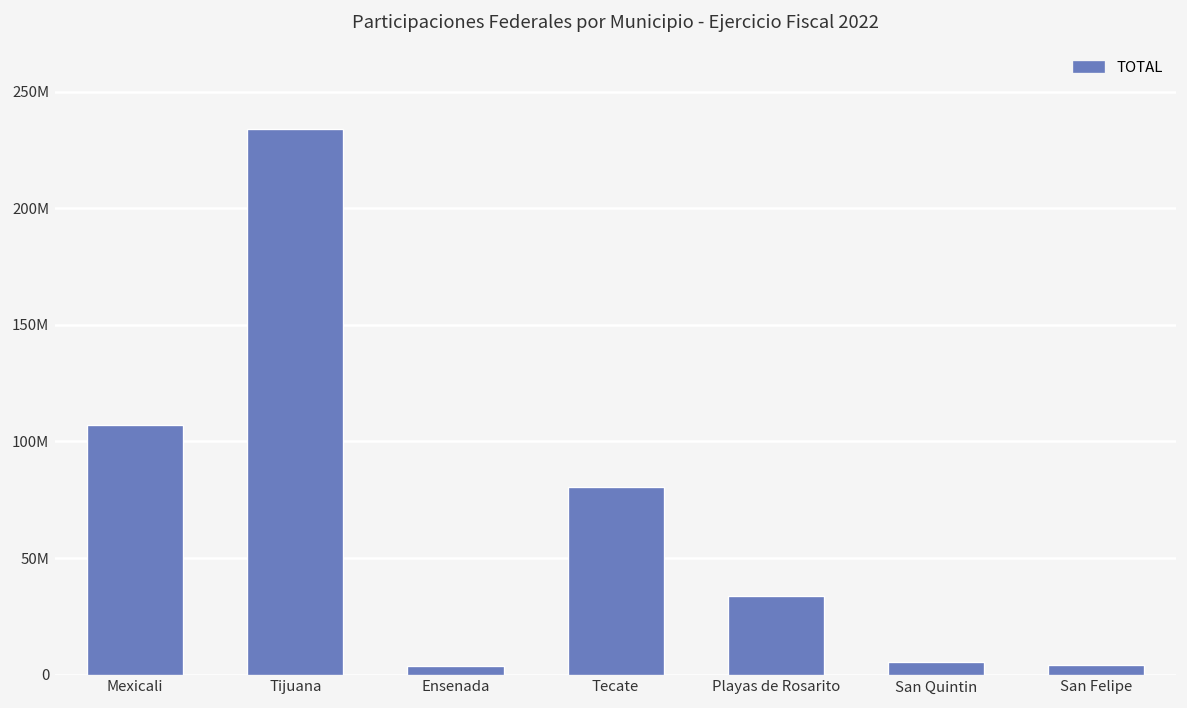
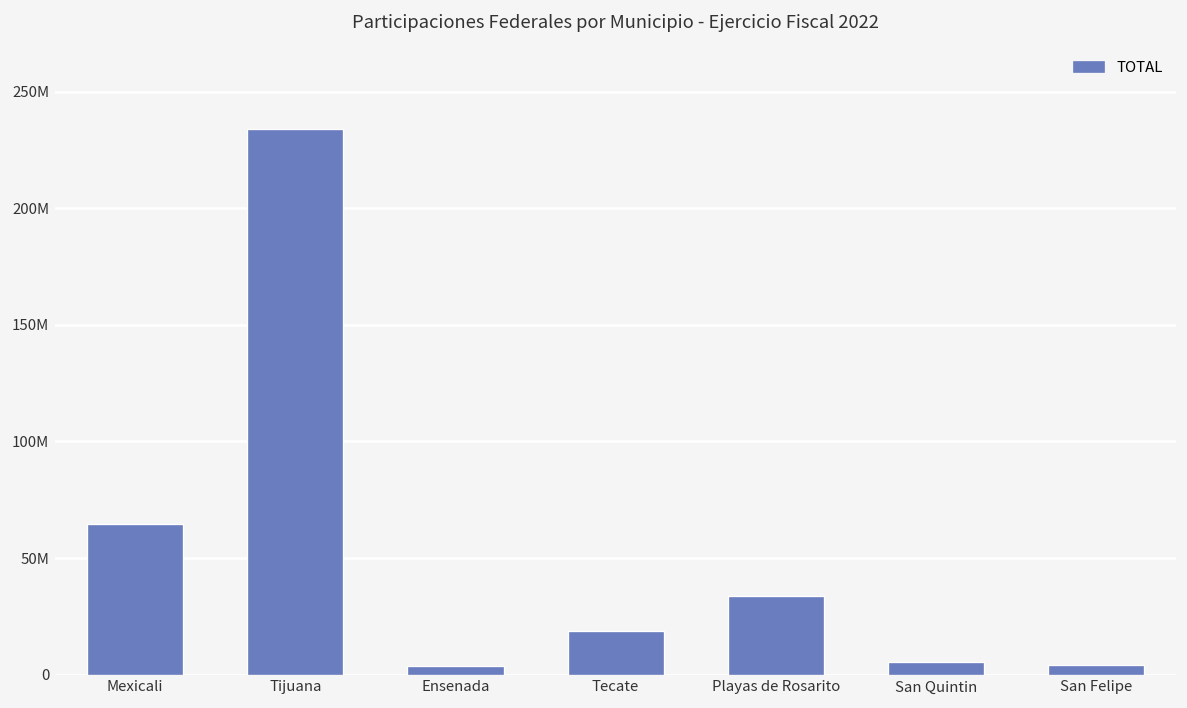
Mexicali: 107000000 -> 65000000
Tecate: 81000000 -> 19000000
